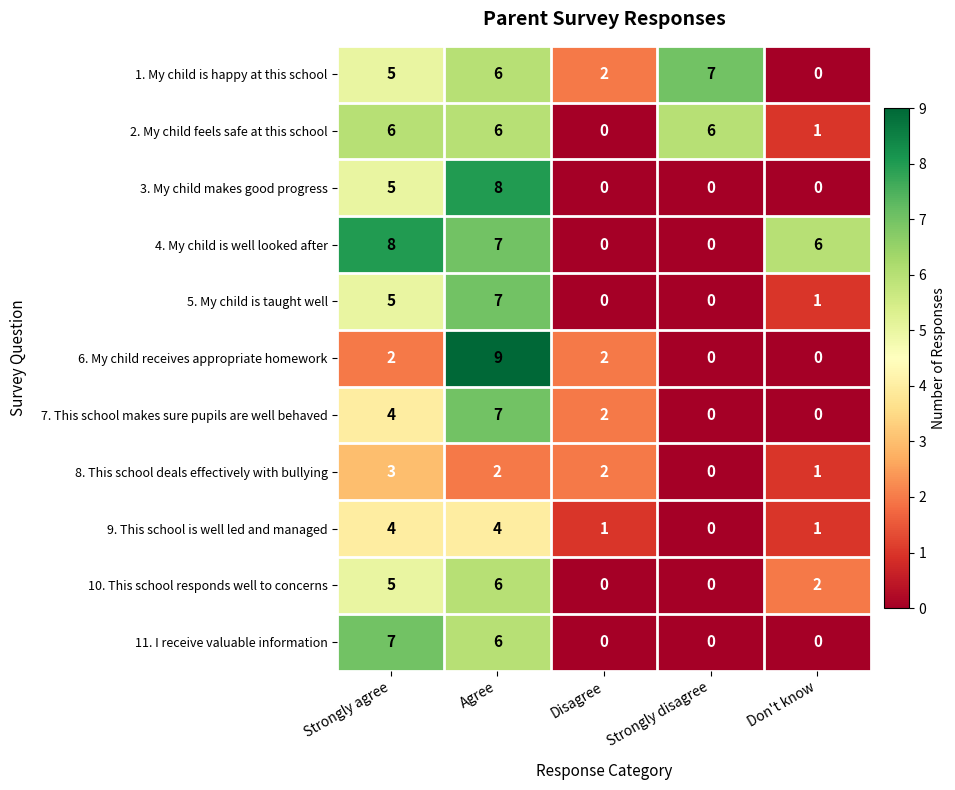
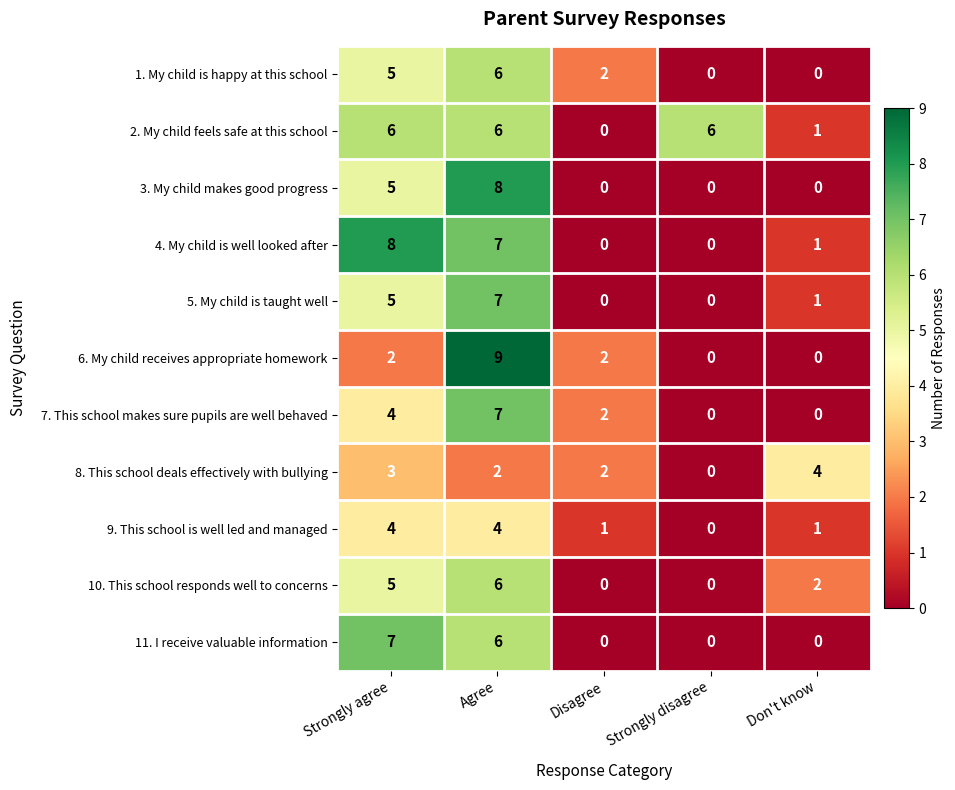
1. My child is happy at this school, Strongly disagree: 7 -> 0
4. My child is well looked after, Don't know: 6 -> 1
8. This school deals effectively with bullying, Don't know: 1 -> 4
